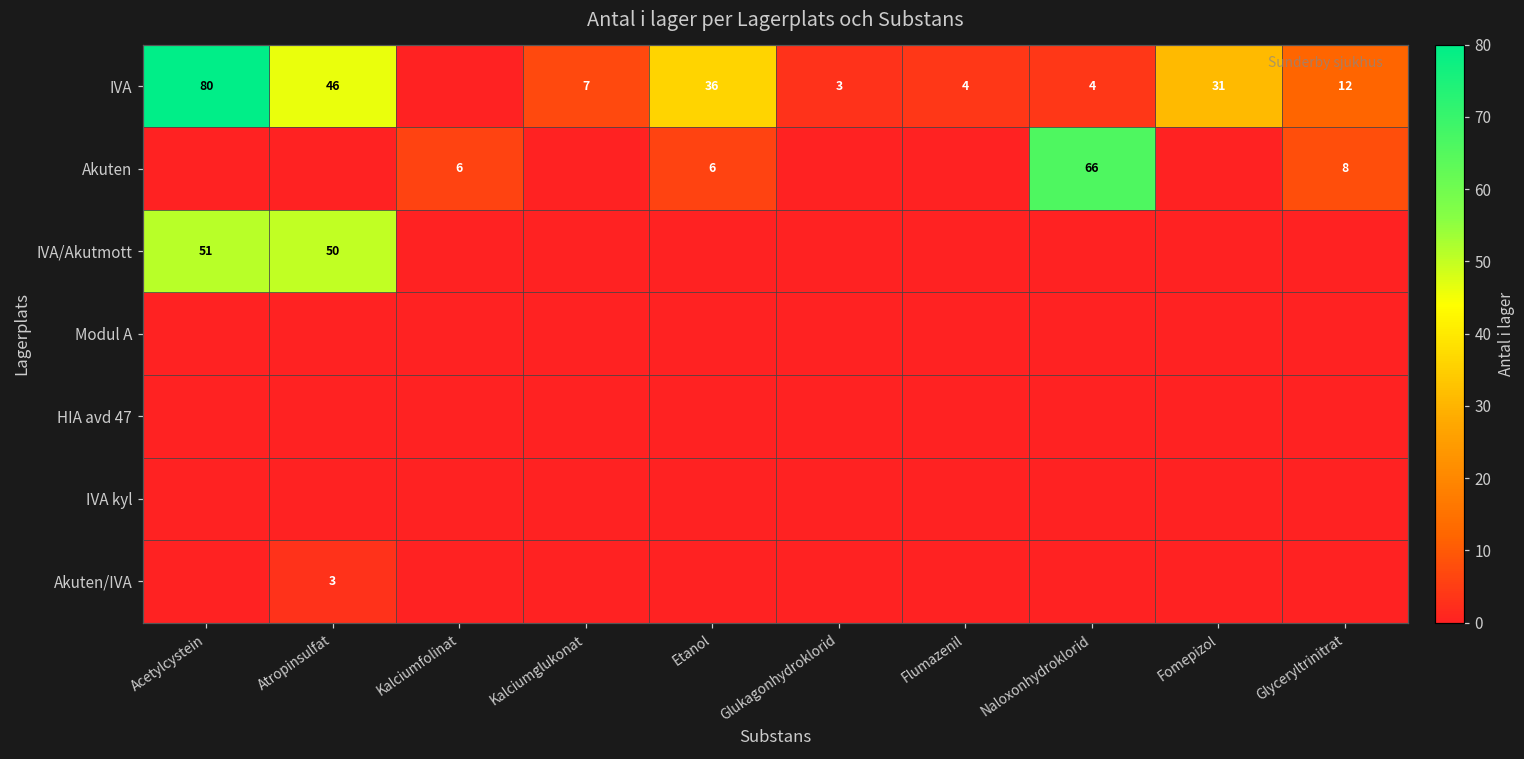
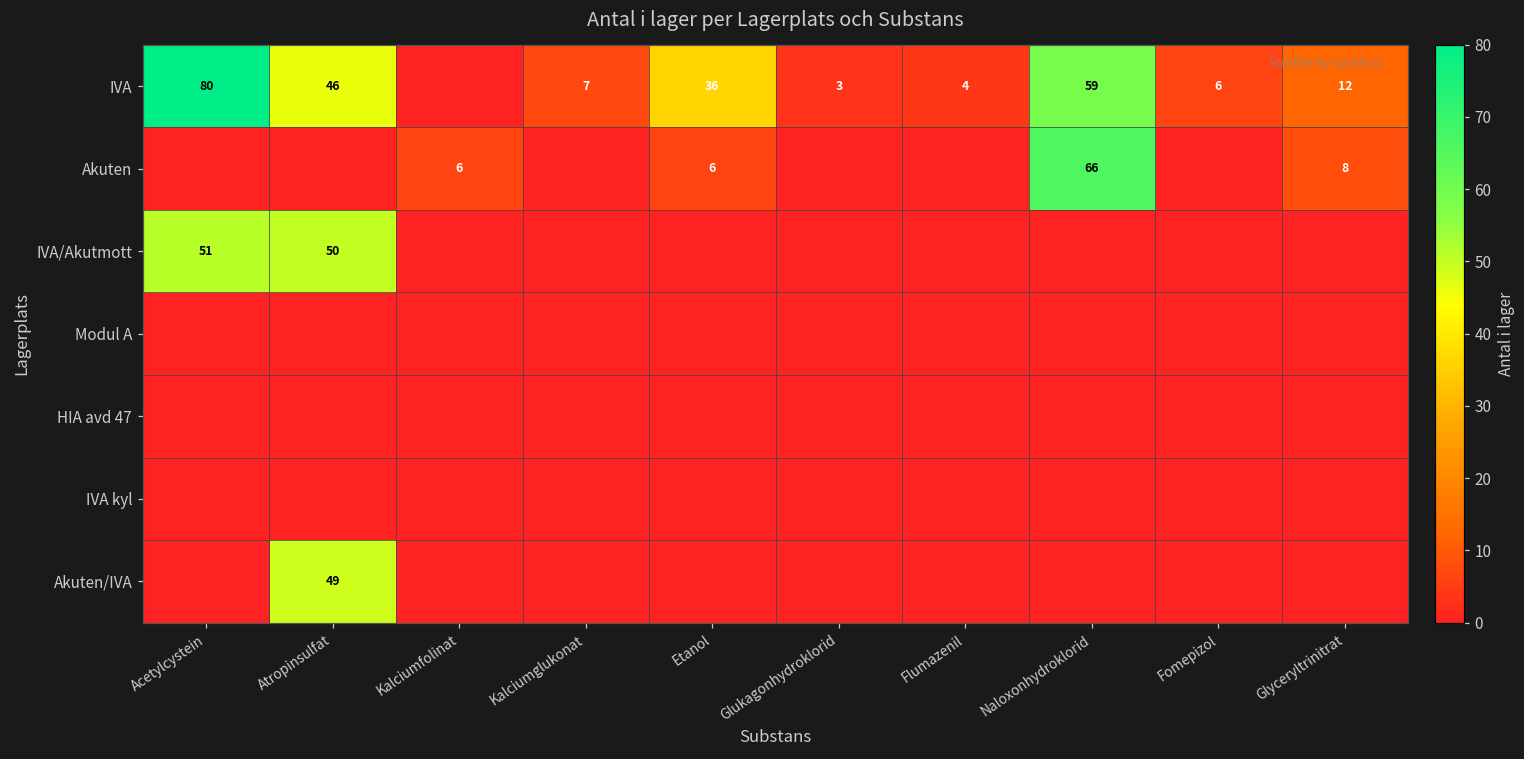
IVA, Naloxonhydroklorid: 4 -> 59
IVA, Fomepizol: 31 -> 6
Akuten/IVA, Atropinsulfat: 3 -> 49
